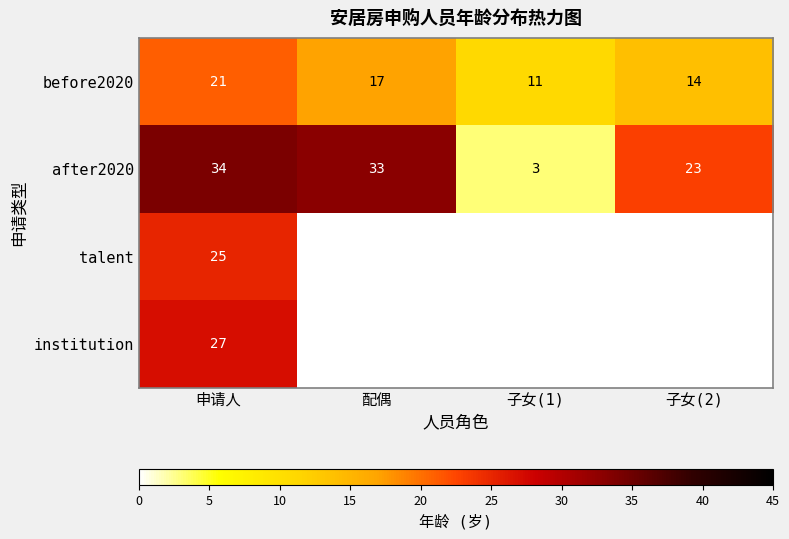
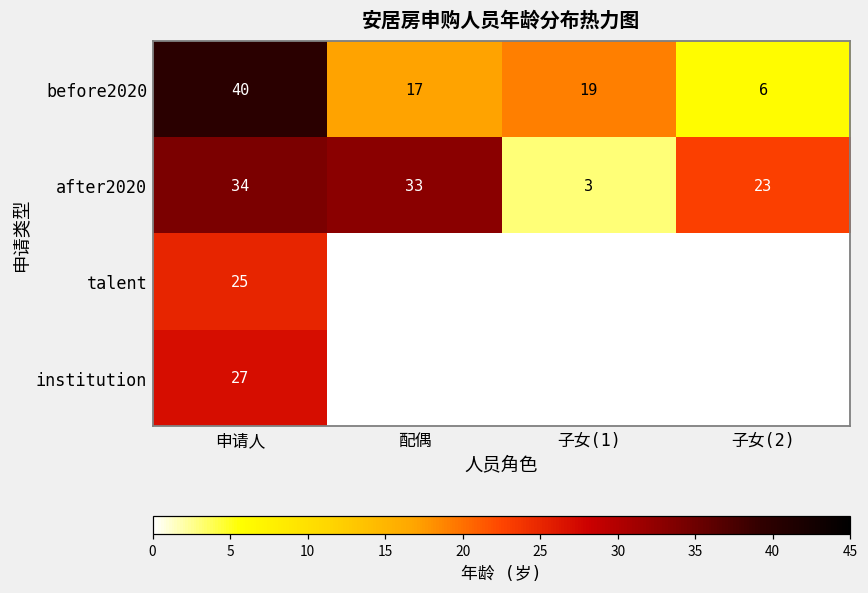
before2020, 申请人: 21 -> 40
before2020, 子女(1): 11 -> 19
before2020, 子女(2): 14 -> 6
